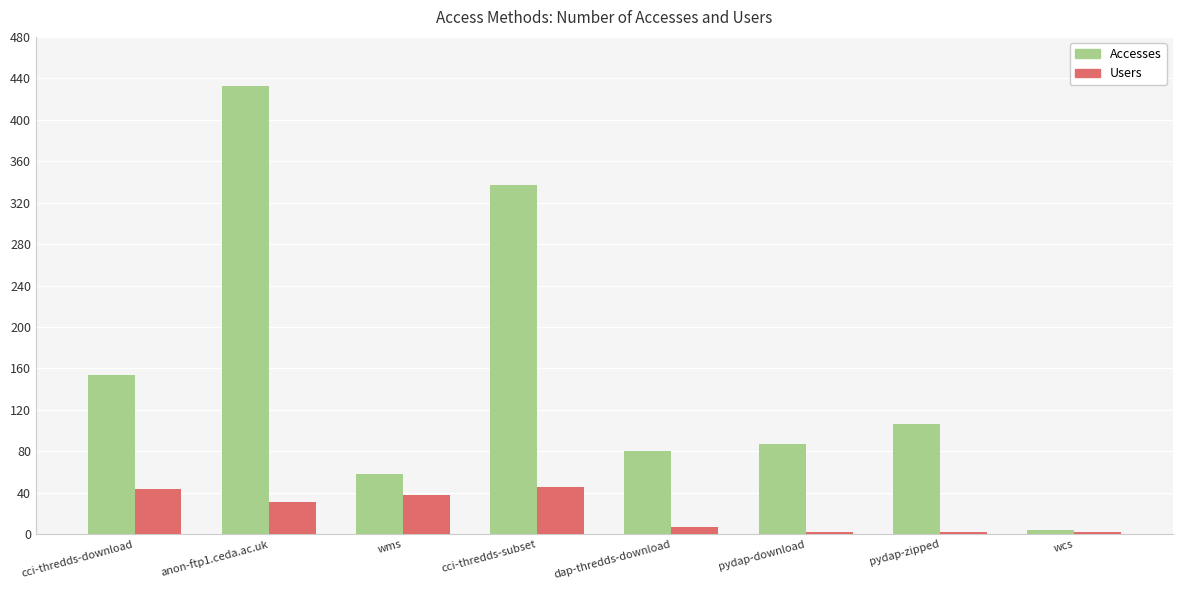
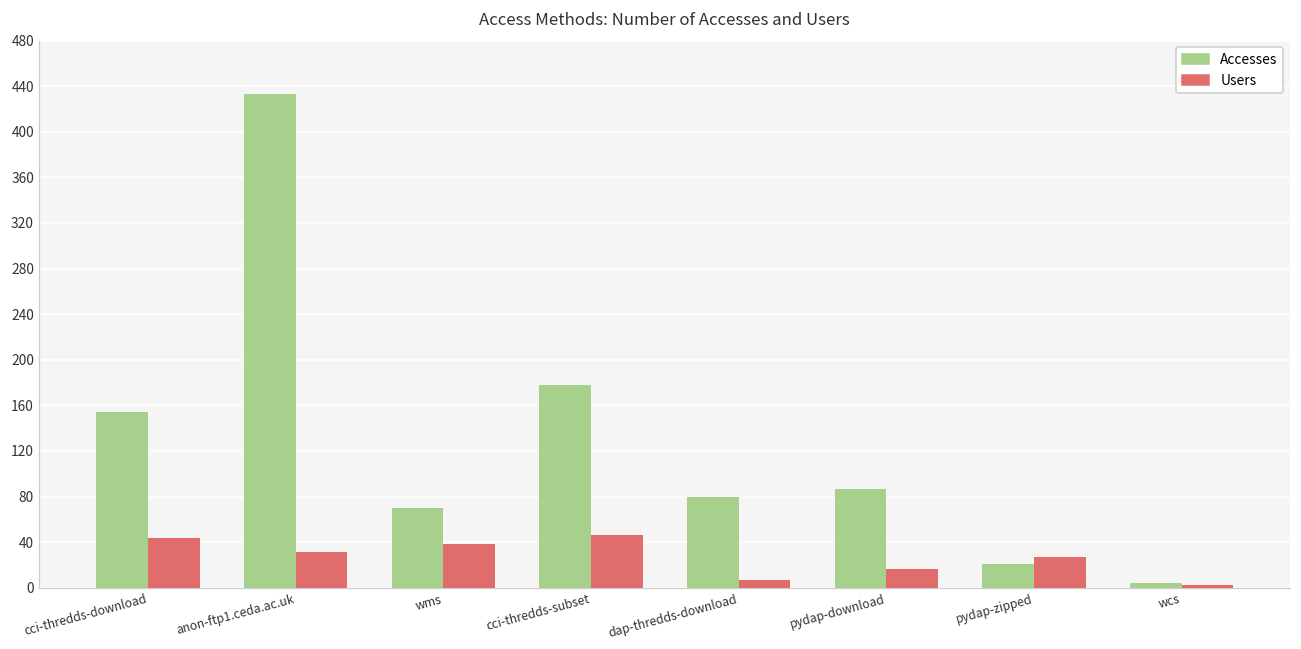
Accesses, wms: 58 -> 70
Accesses, cci-thredds-subset: 337 -> 178
Users, pydap-download: 2 -> 16
Accesses, pydap-zipped: 106 -> 21
Users, pydap-zipped: 2 -> 27
